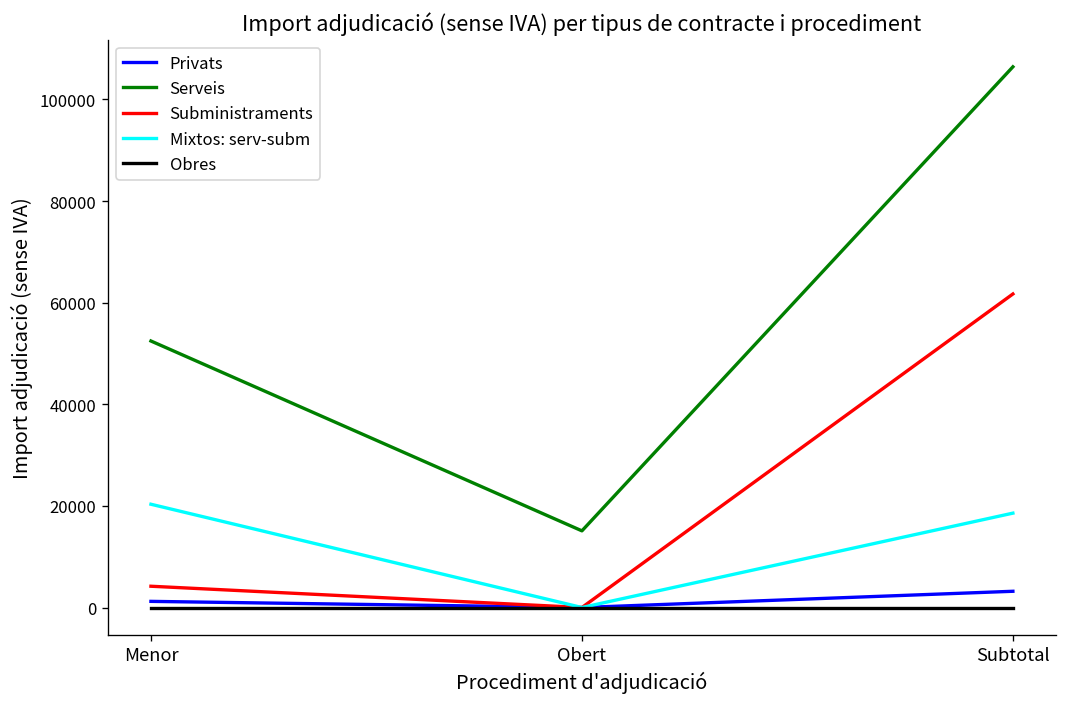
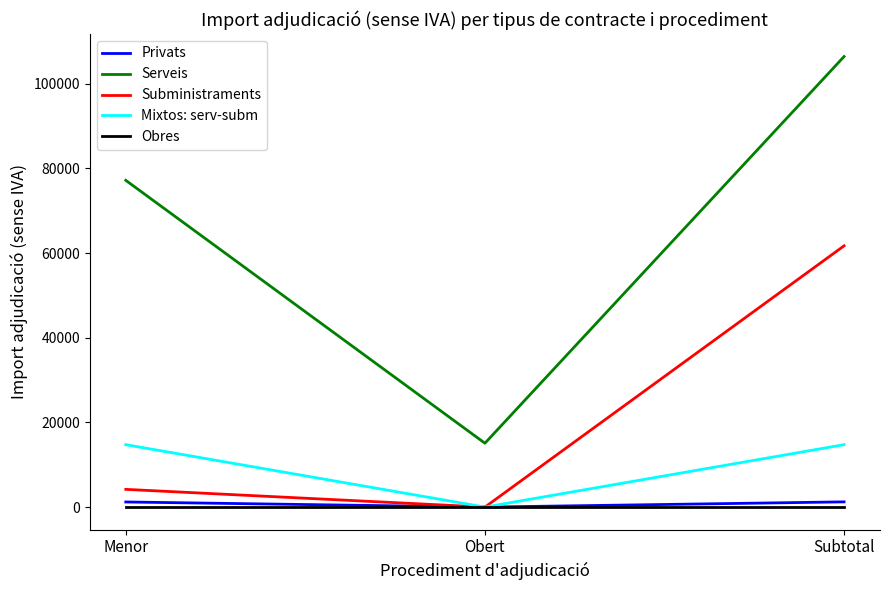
Serveis, Menor: 52000 -> 77000
Mixtos: serv-subm, Menor: 20000 -> 15000
Privats, Subtotal: 3000 -> 1000
Mixtos: serv-subm, Subtotal: 19000 -> 15000
